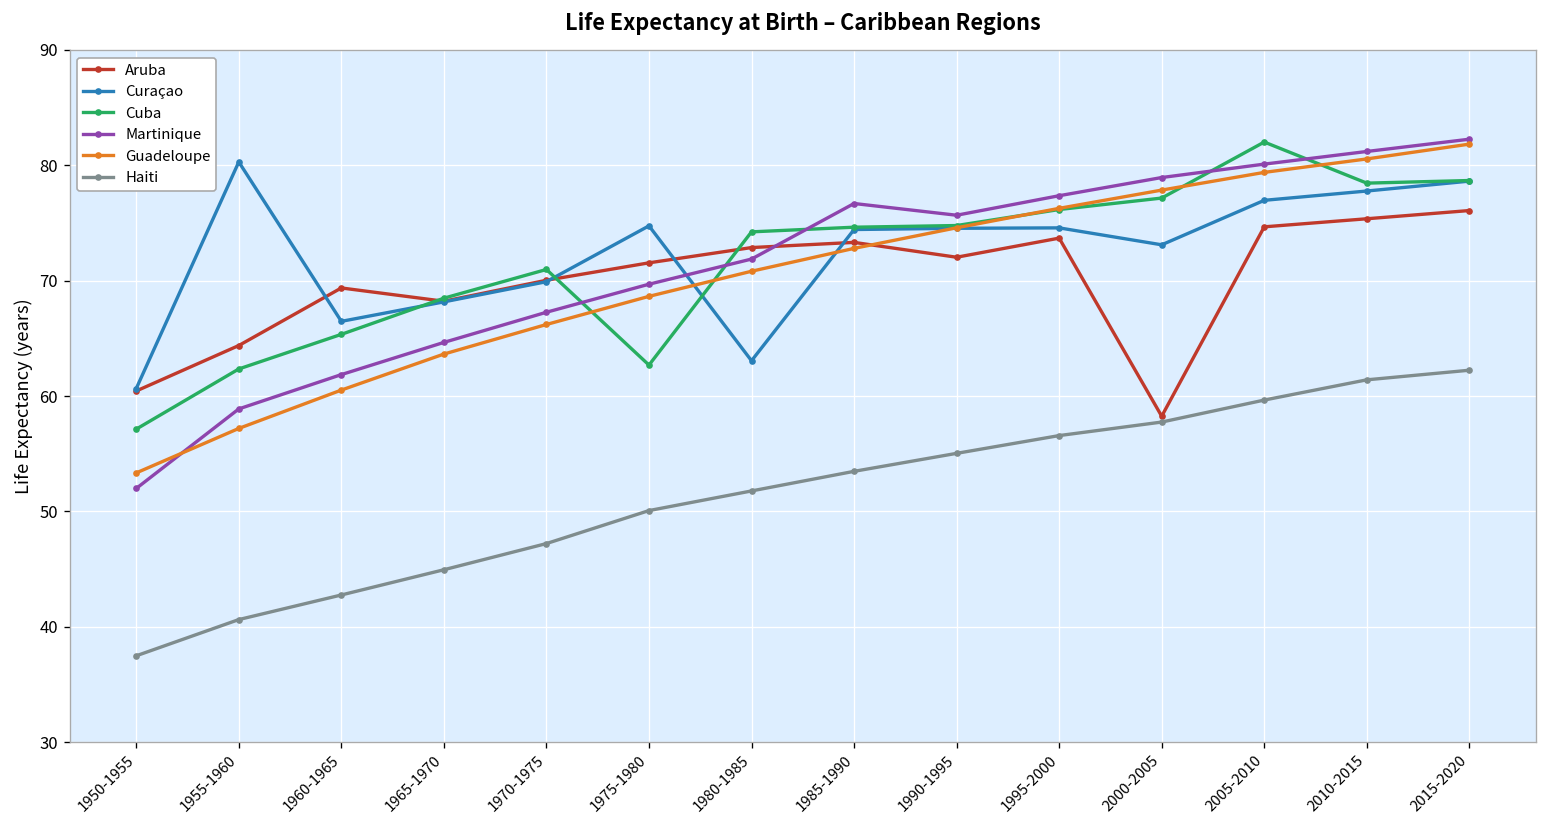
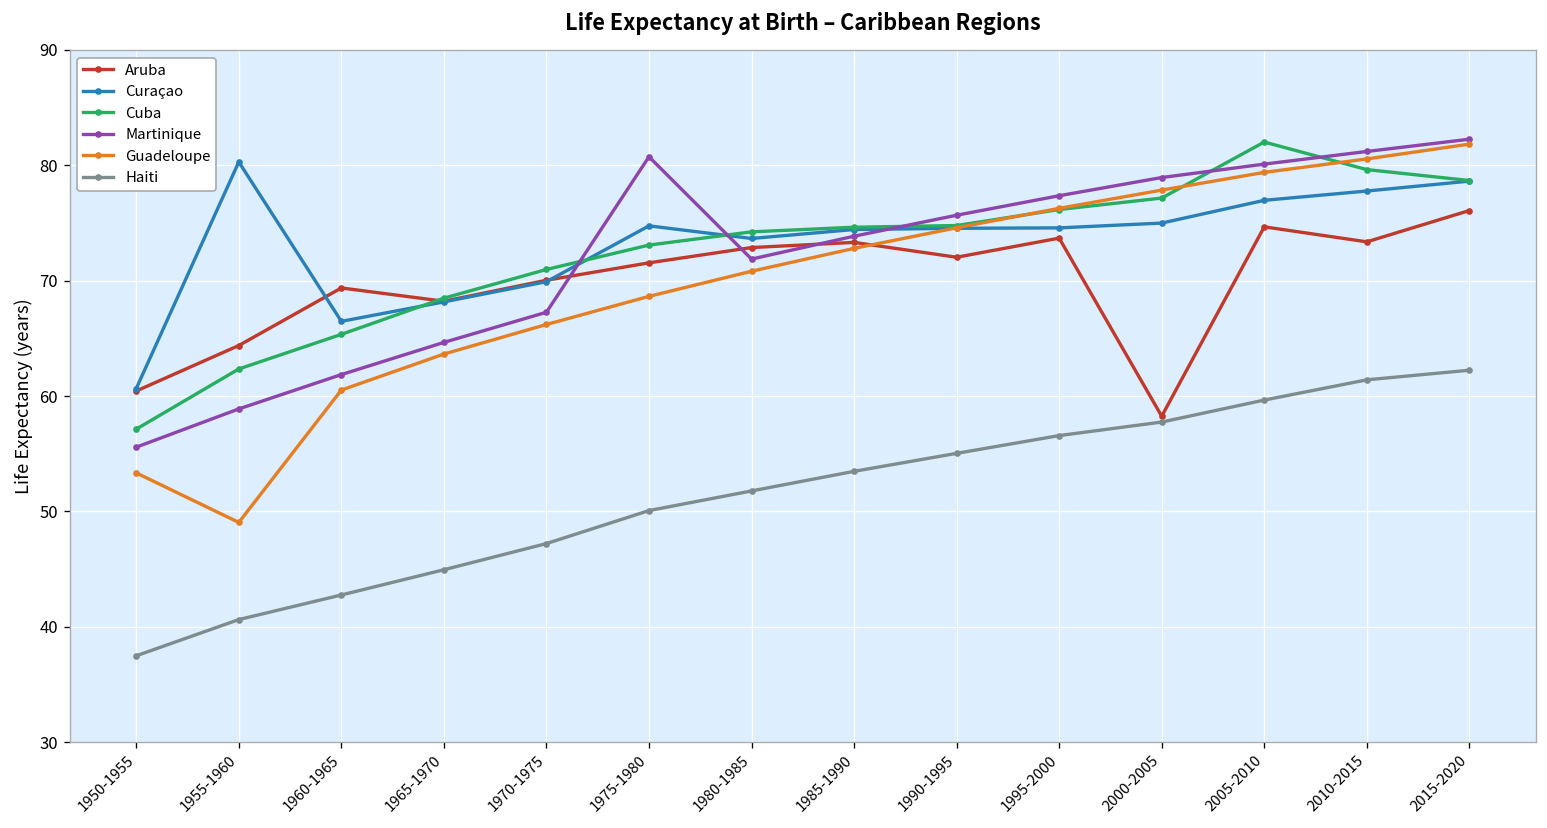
Martinique, 1950-1955: 52 -> 56
Guadeloupe, 1955-1960: 57 -> 49
Cuba, 1975-1980: 63 -> 73
Martinique, 1975-1980: 70 -> 81
Curaçao, 1980-1985: 63 -> 74
Martinique, 1985-1990: 77 -> 74
Curaçao, 2000-2005: 73 -> 75
Aruba, 2010-2015: 75 -> 73
Cuba, 2010-2015: 78 -> 80
